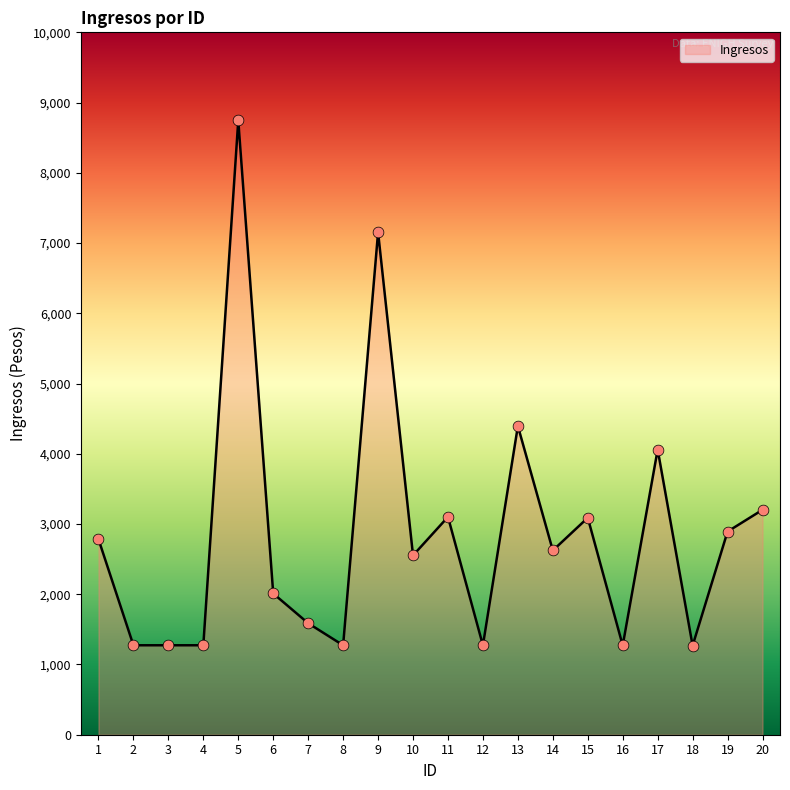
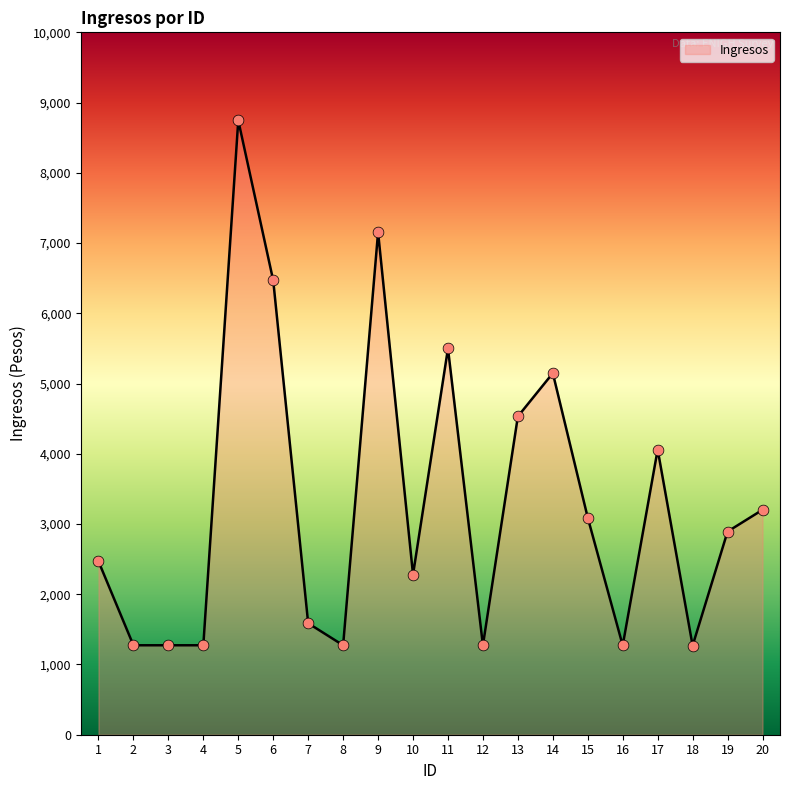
1: 2,800 -> 2,500
6: 2,000 -> 6,500
10: 2,600 -> 2,300
11: 3,100 -> 5,500
13: 4,400 -> 4,500
14: 2,600 -> 5,100
